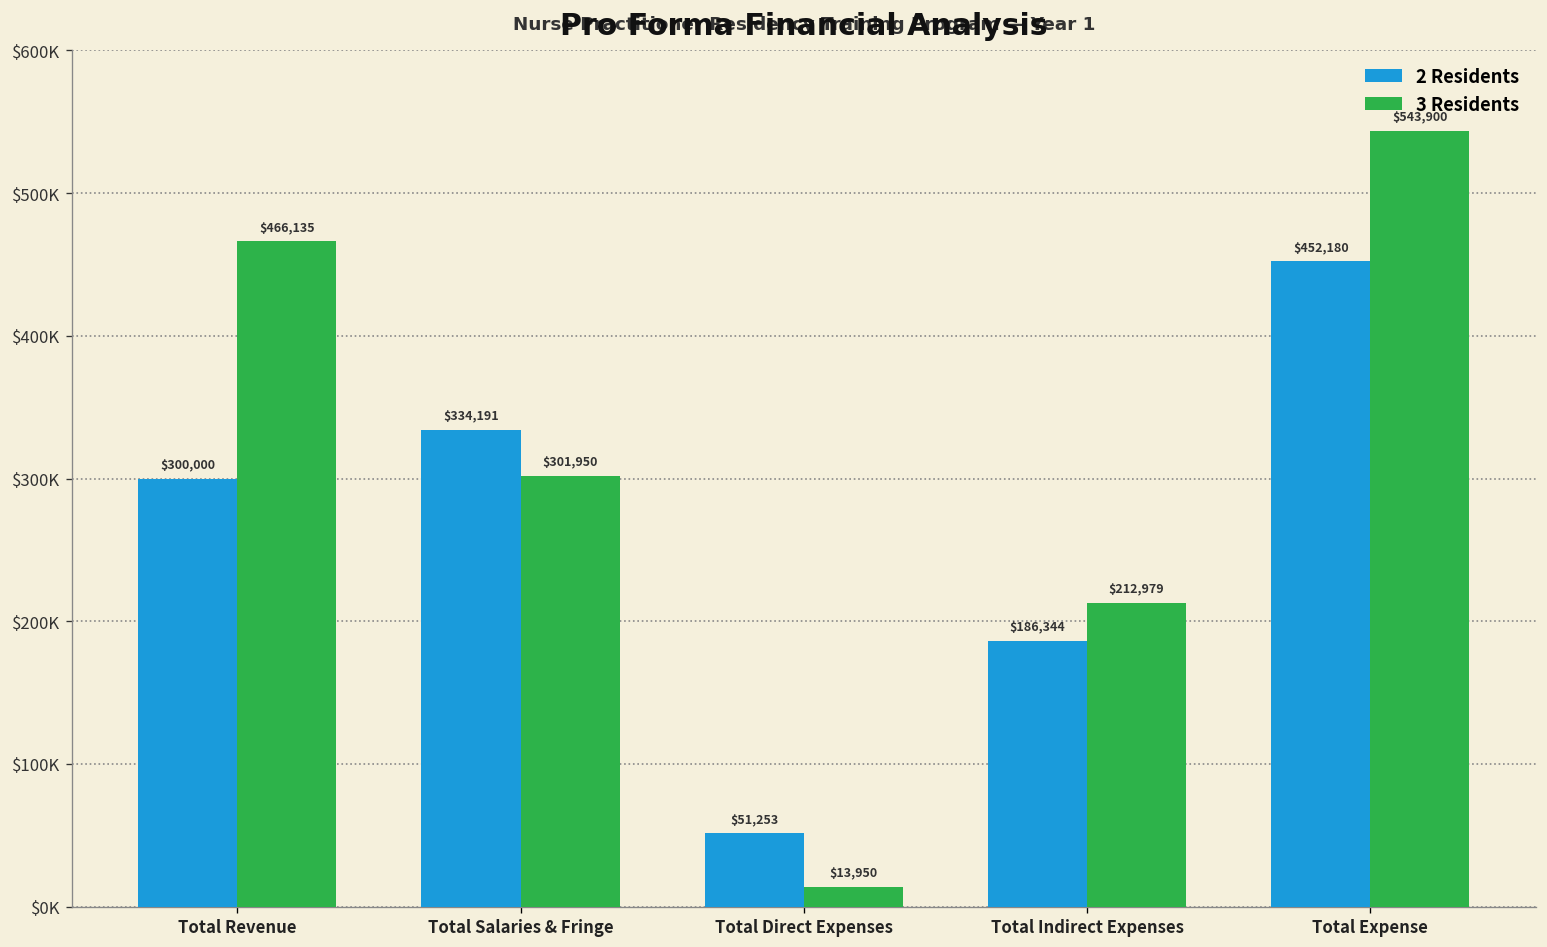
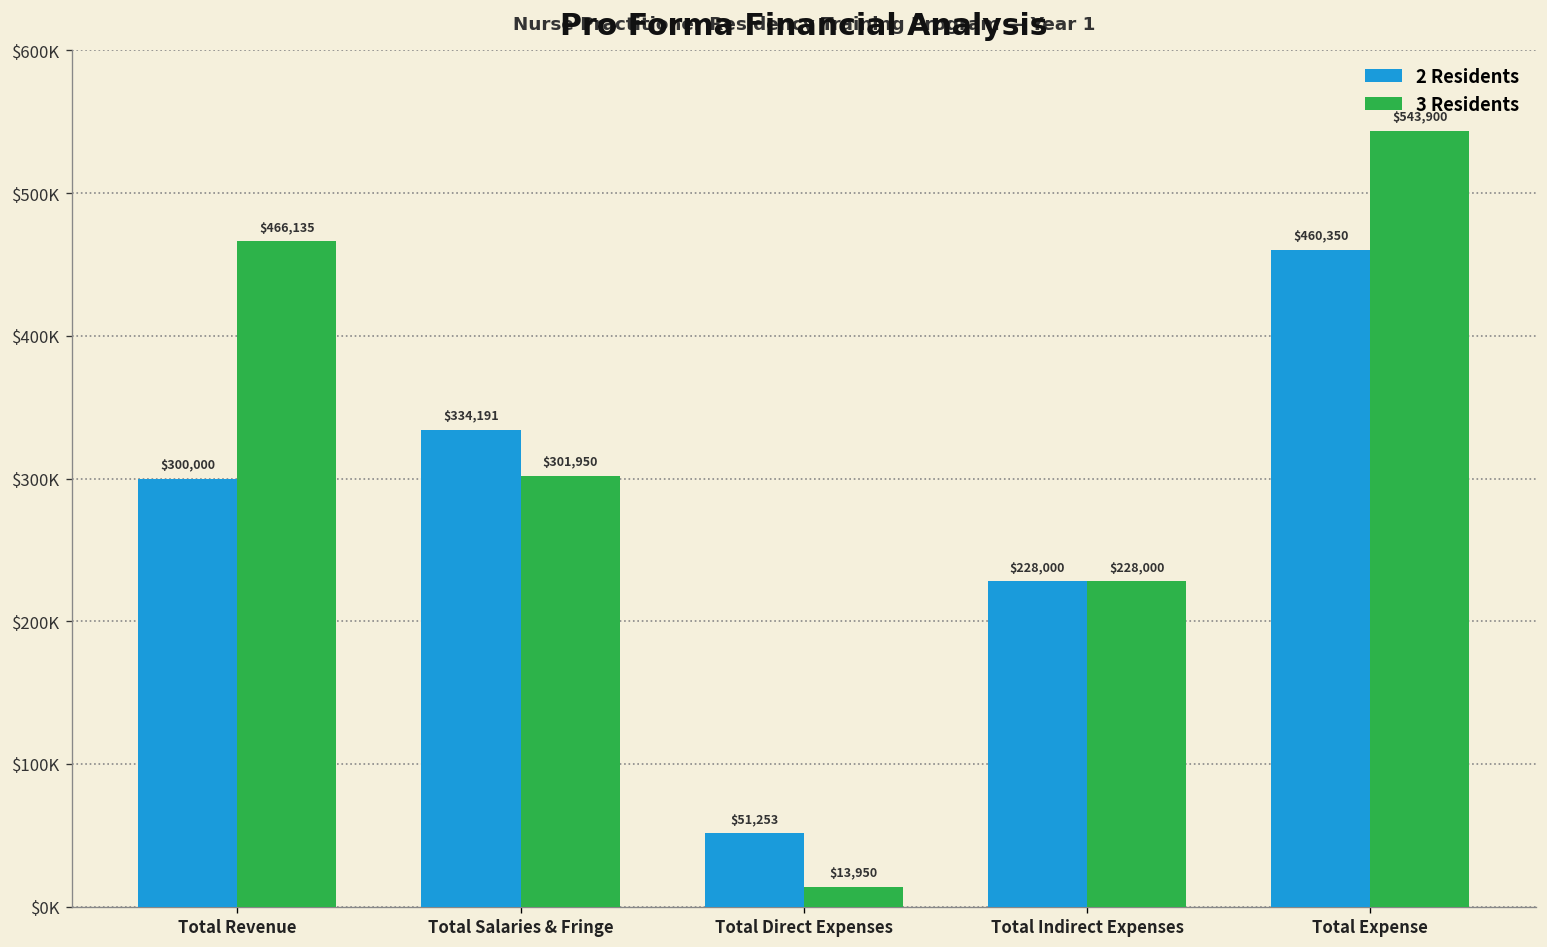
2 Residents, Total Indirect Expenses: $186,344 -> $228,000
3 Residents, Total Indirect Expenses: $212,979 -> $228,000
2 Residents, Total Expense: $452,180 -> $460,350
